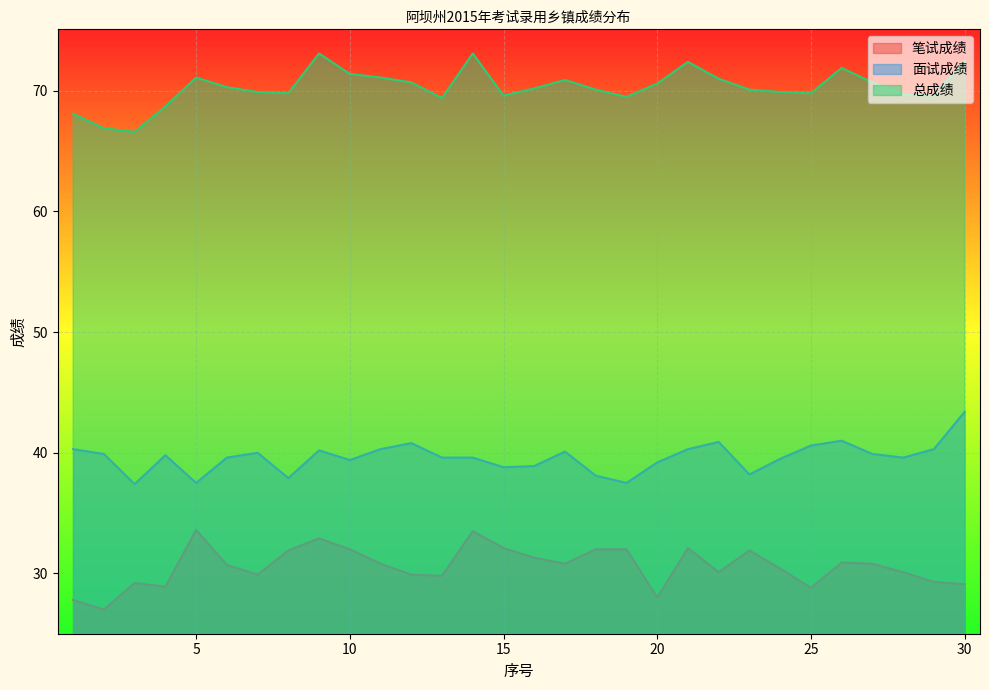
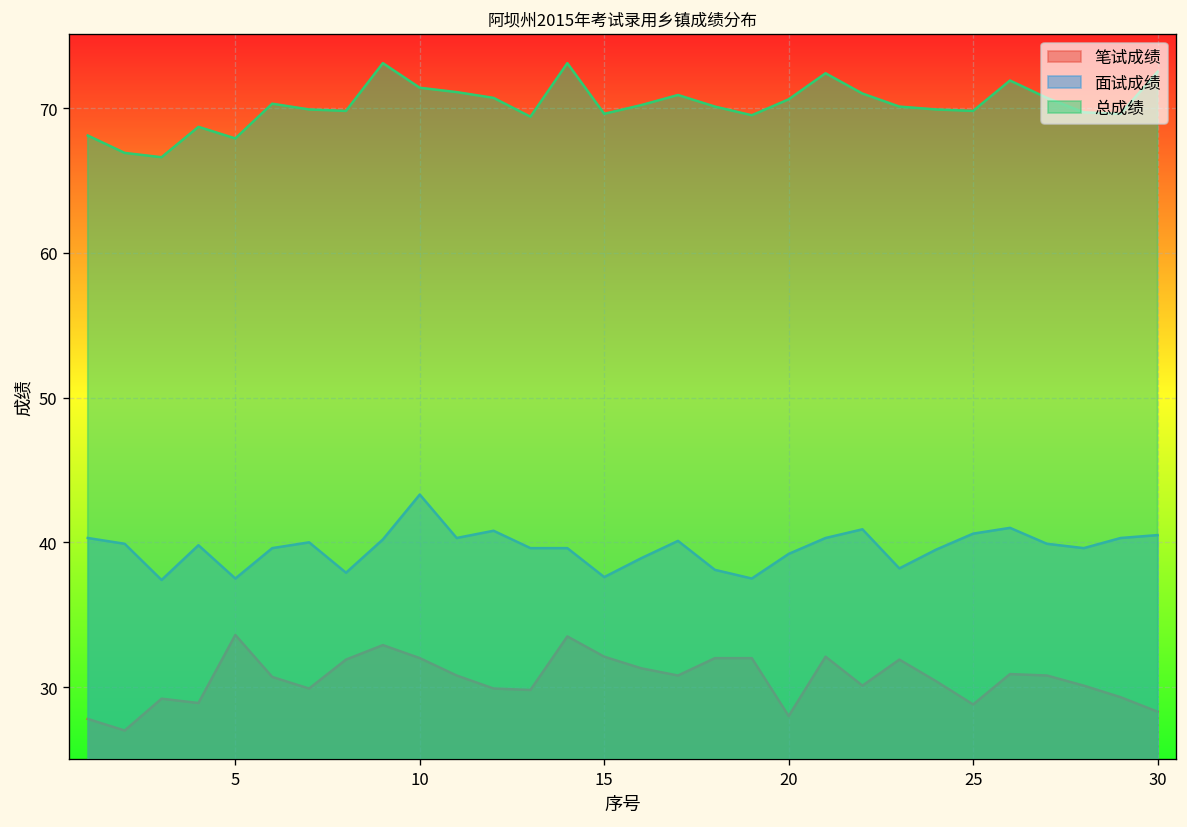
总成绩, 5: 71.1 -> 67.9
面试成绩, 10: 39.4 -> 43.3
面试成绩, 15: 38.8 -> 37.6
笔试成绩, 30: 29.1 -> 28.3
面试成绩, 30: 43.4 -> 40.5
